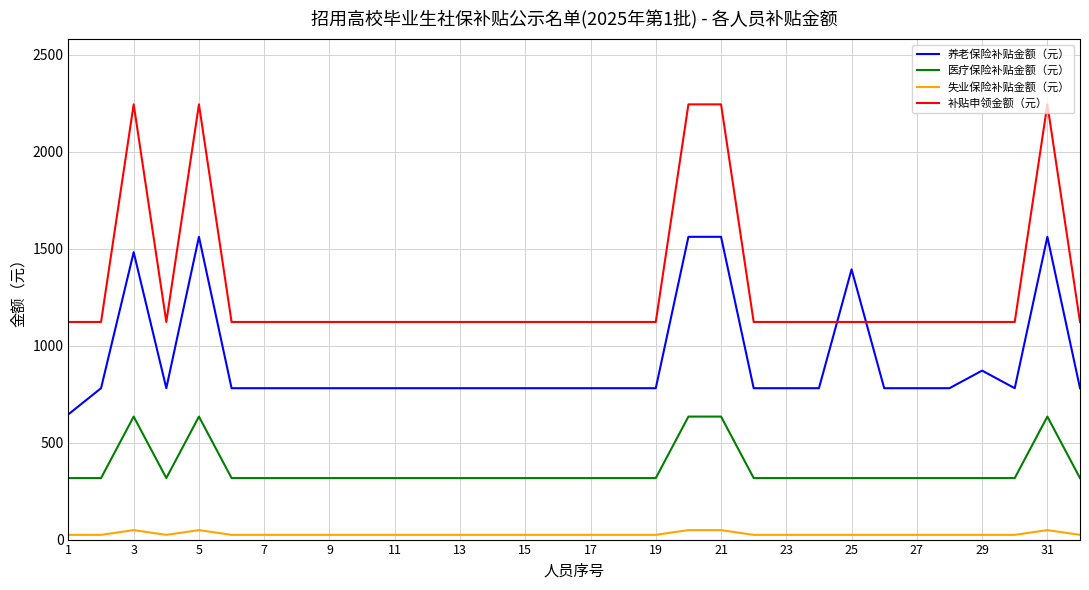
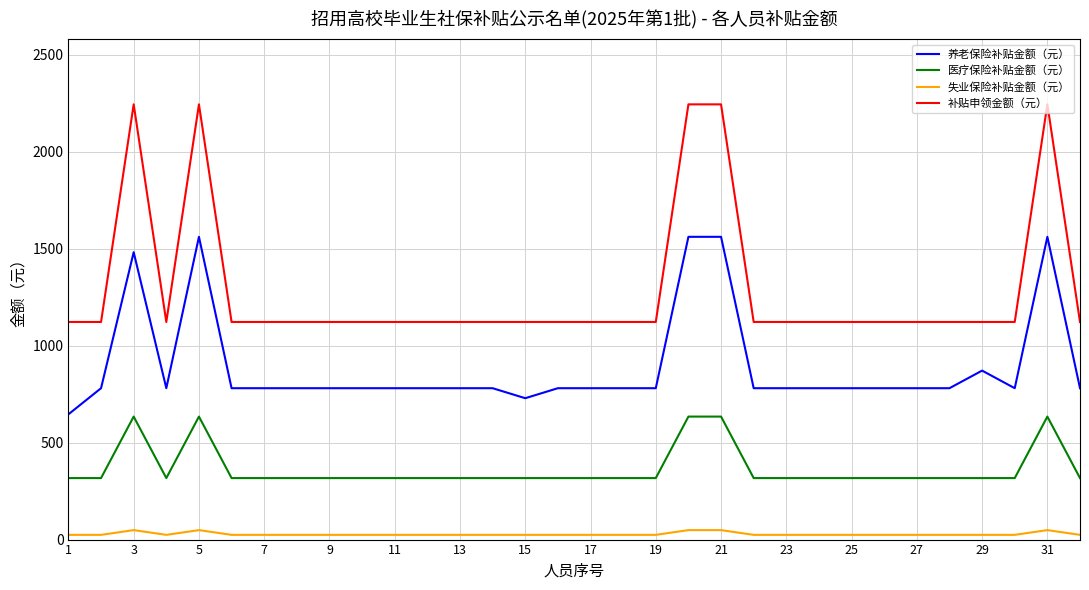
养老保险补贴金额（元）, 15: 780 -> 730
养老保险补贴金额（元）, 25: 1390 -> 780
